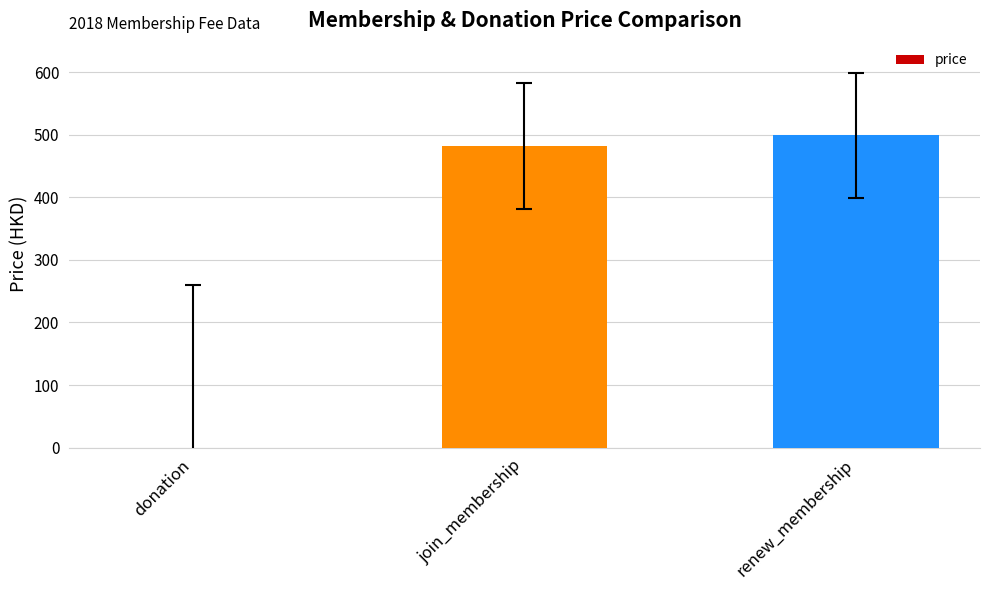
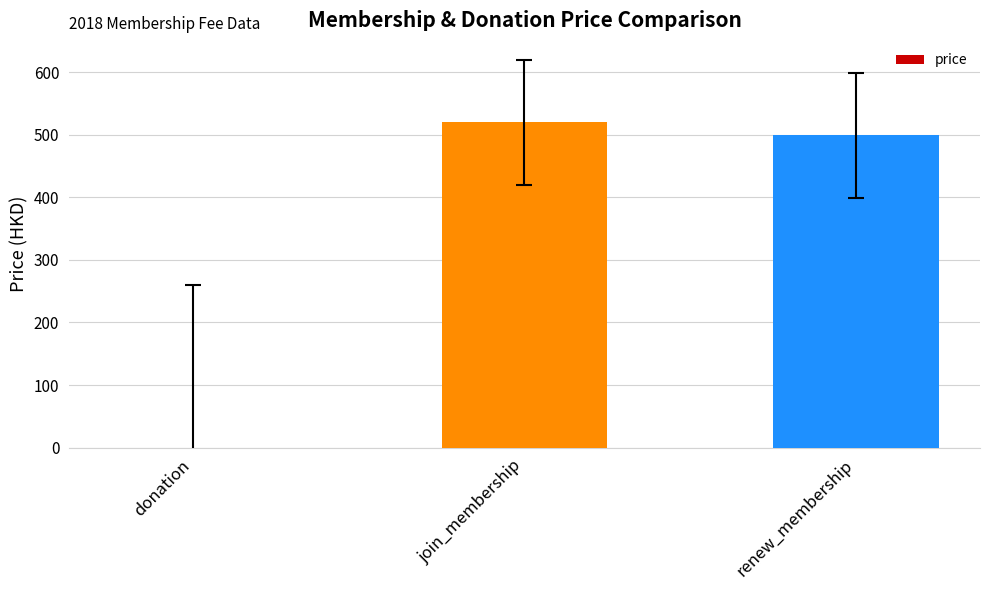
price, join_membership: 480 -> 520
